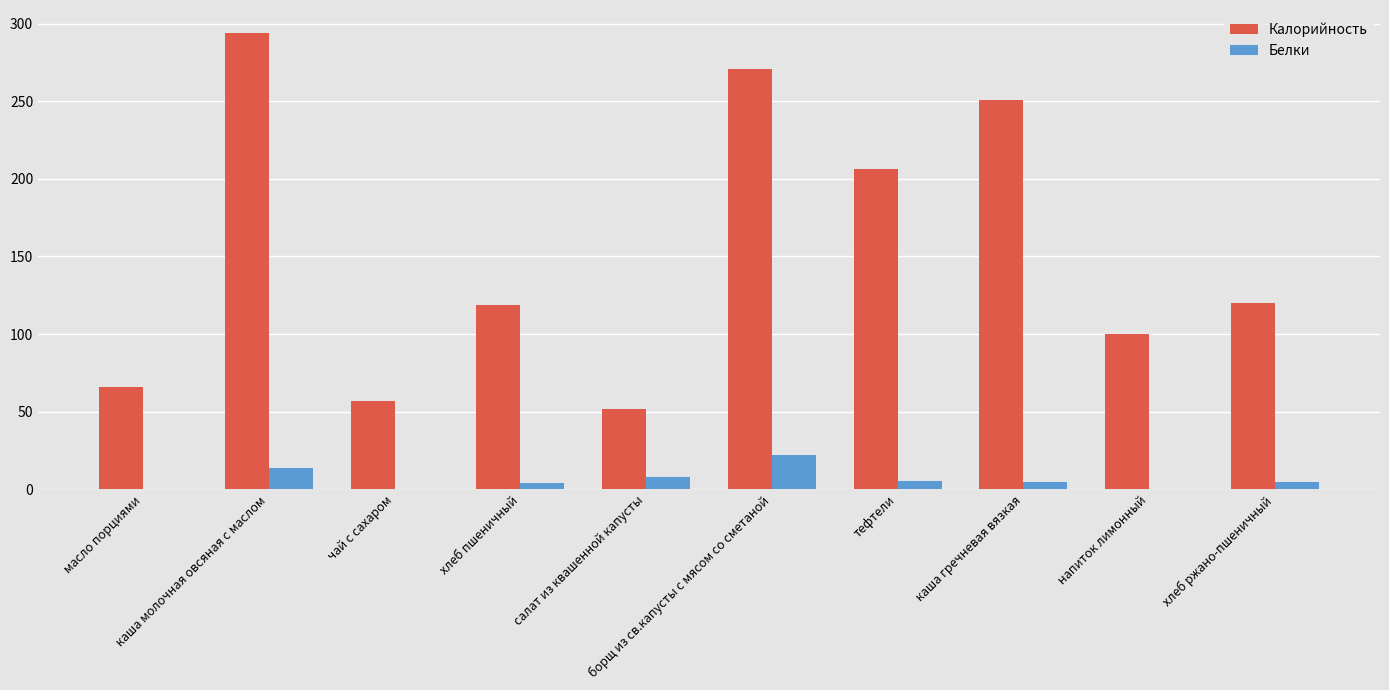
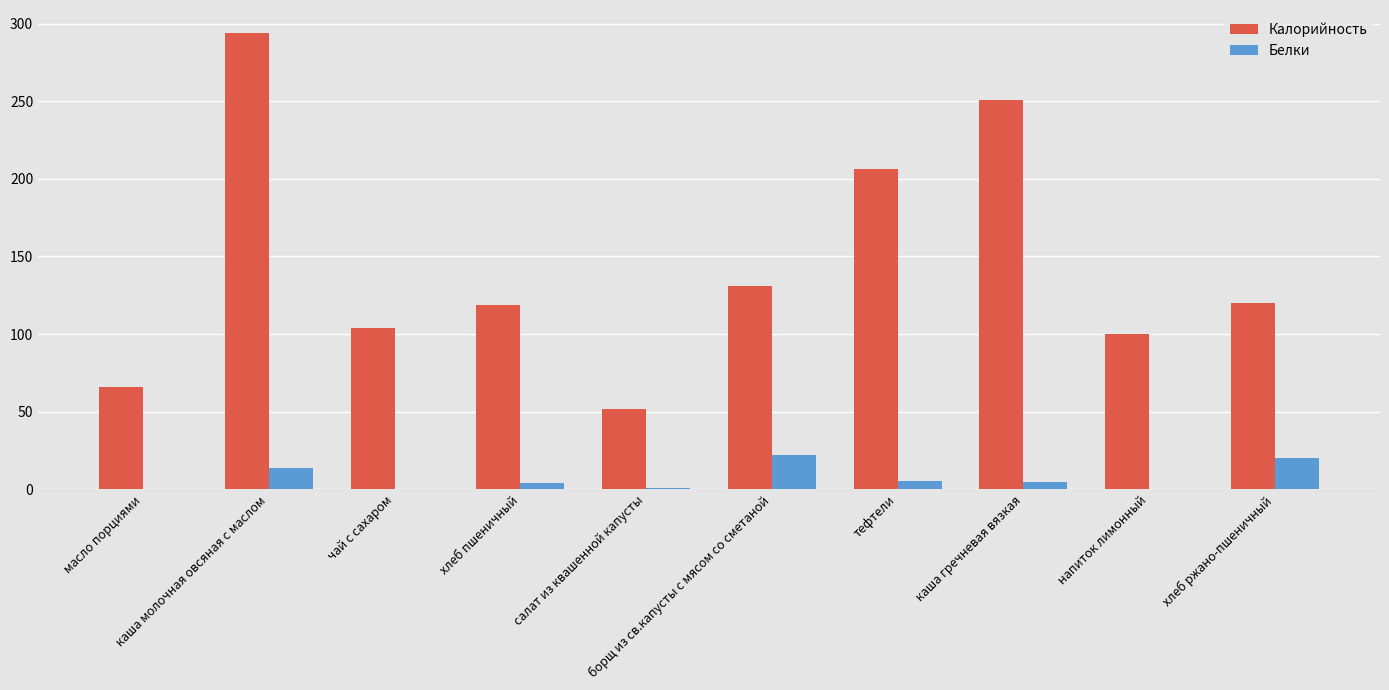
Калорийность, чай с сахаром: 57 -> 104
Белки, салат из квашенной капусты: 8 -> 1
Калорийность, борщ из св.капусты с мясом со сметаной: 271 -> 131
Белки, хлеб ржано-пшеничный: 5 -> 20
